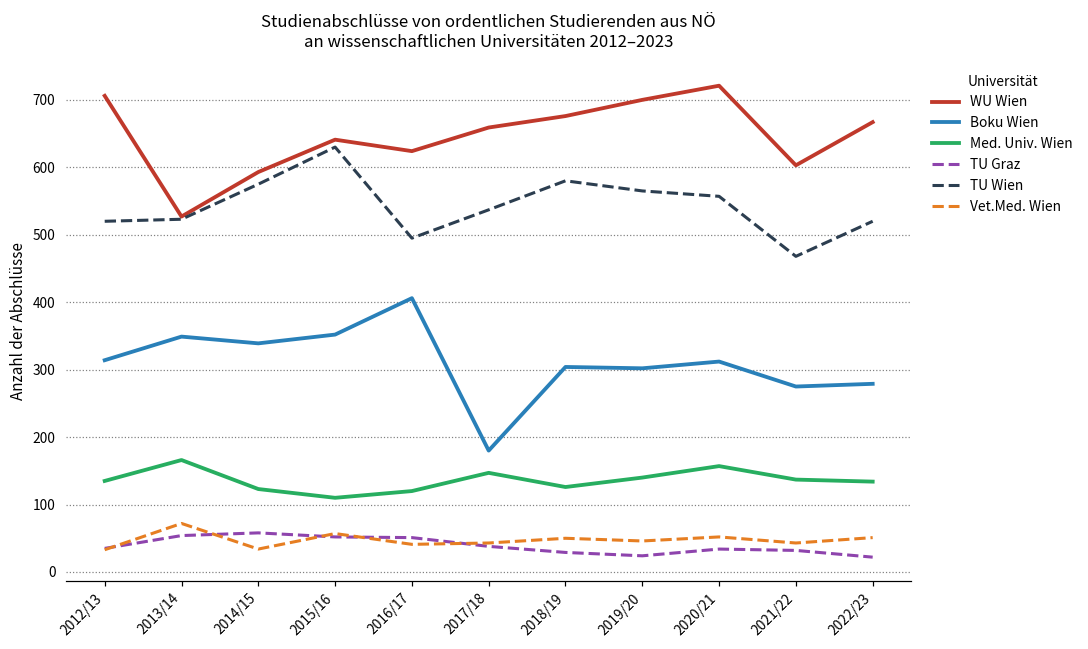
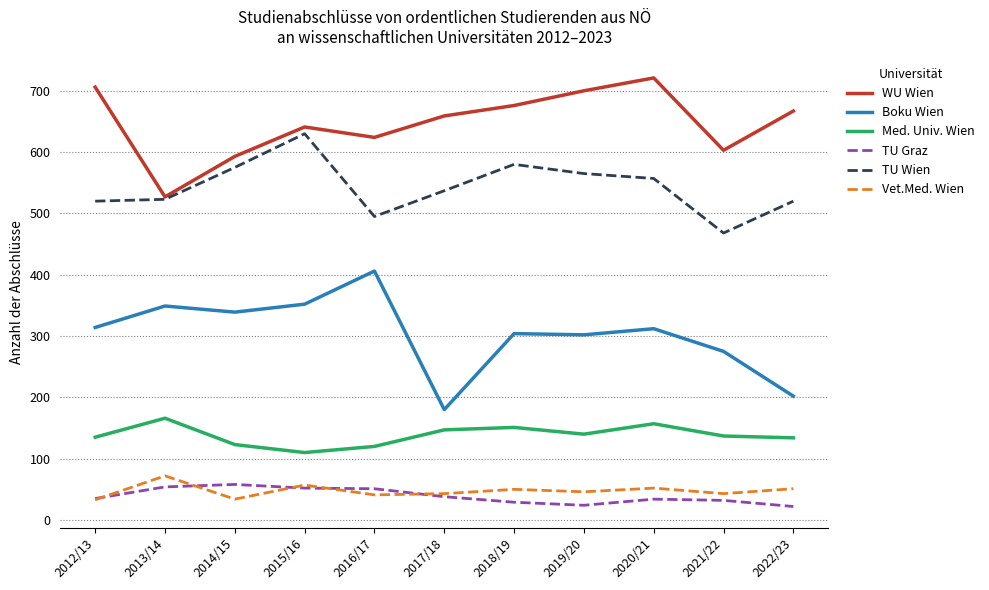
Med. Univ. Wien, 2018/19: 130 -> 150
Boku Wien, 2022/23: 280 -> 200
